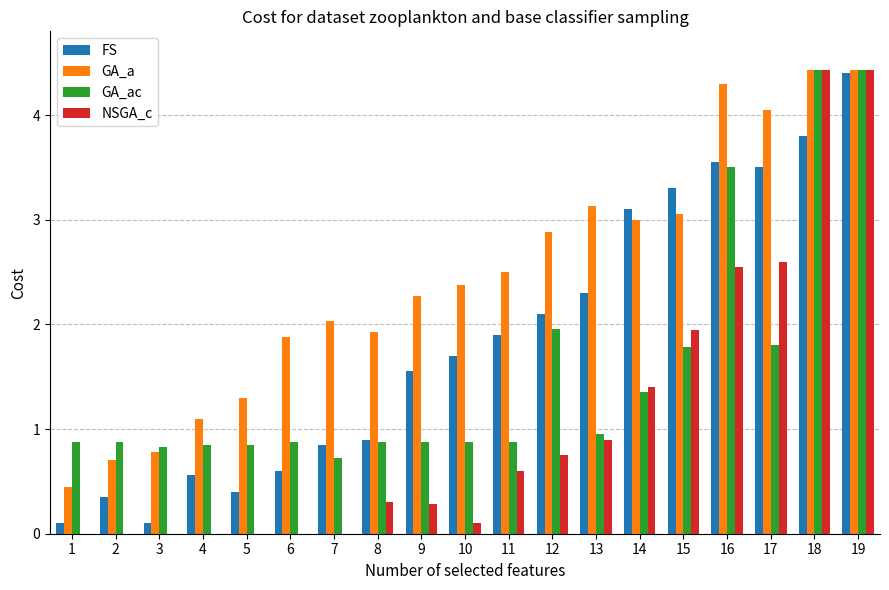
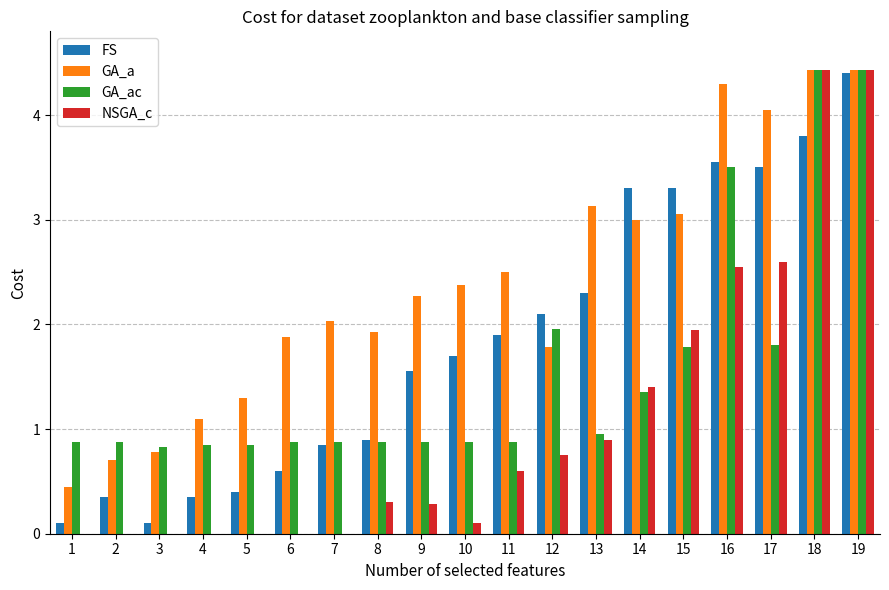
FS, 4: 0.56 -> 0.35
GA_ac, 7: 0.72 -> 0.88
GA_a, 12: 2.88 -> 1.78
FS, 14: 3.1 -> 3.3
